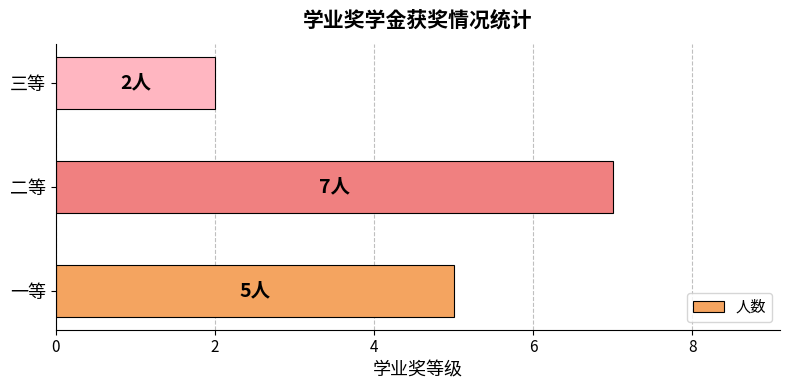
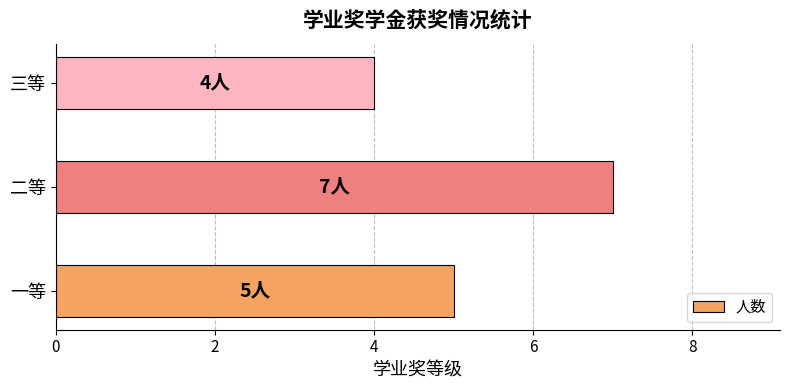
三等: 2人 -> 4人
